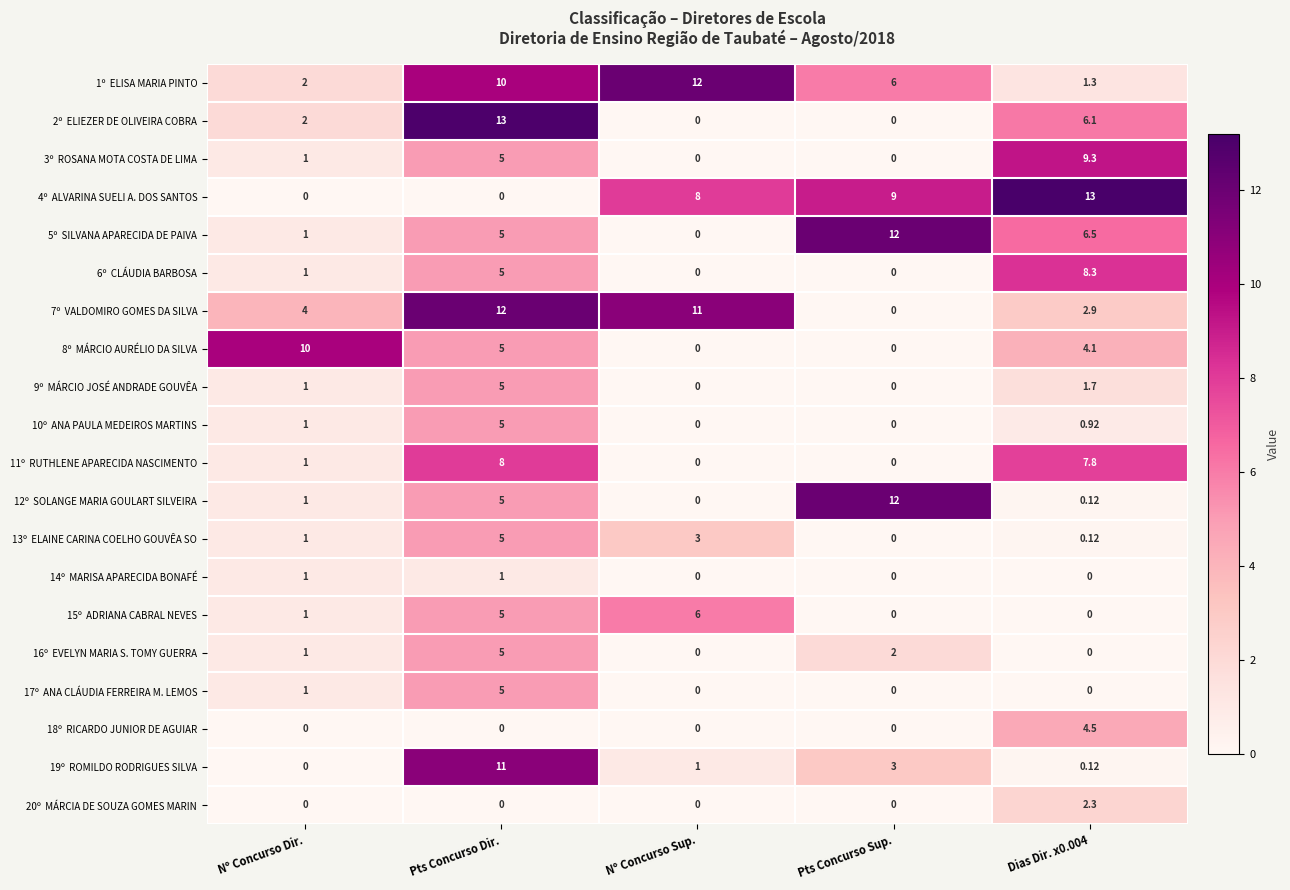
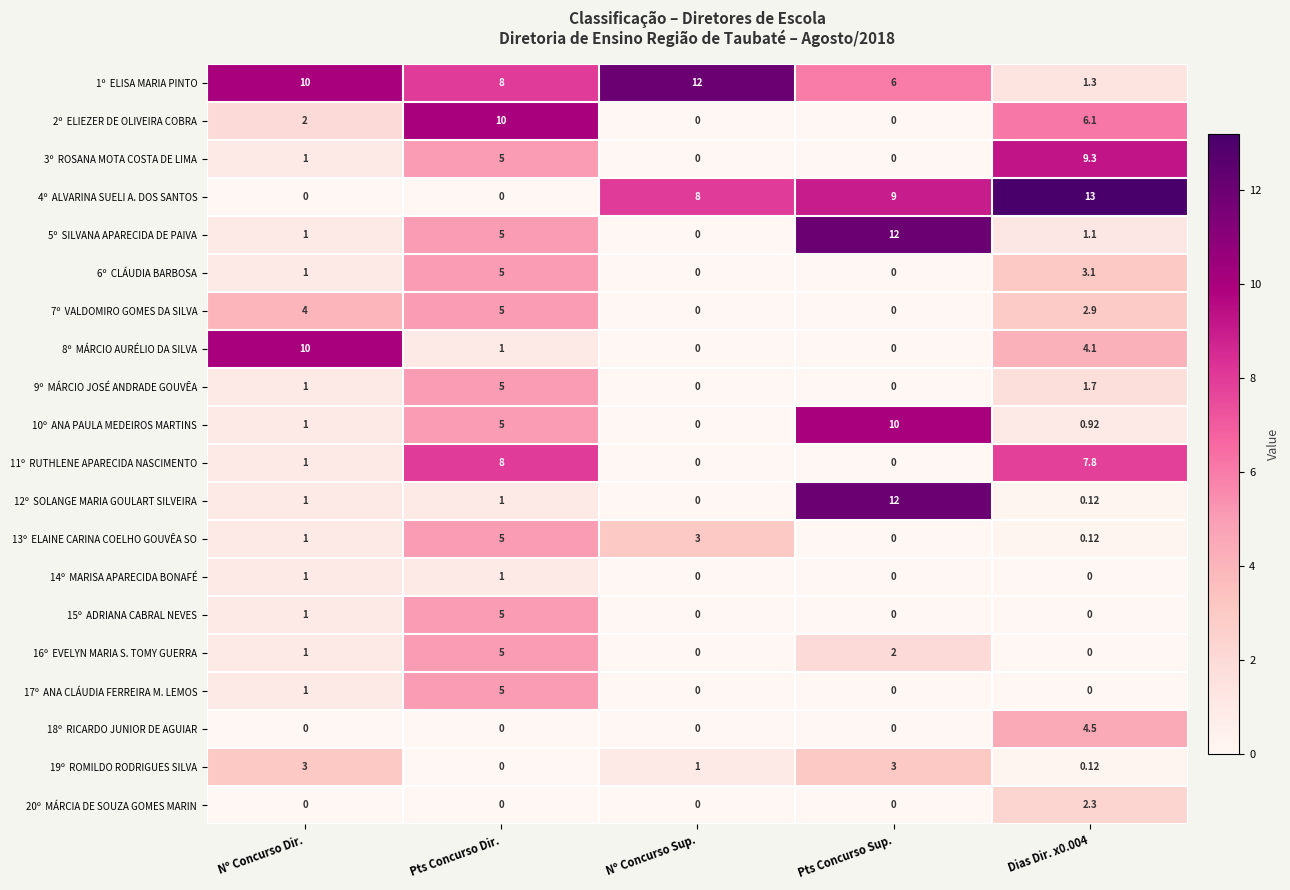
1º ELISA MARIA PINTO, Nº Concurso Dir.: 2 -> 10
1º ELISA MARIA PINTO, Pts Concurso Dir.: 10 -> 8
2º ELIEZER DE OLIVEIRA COBRA, Pts Concurso Dir.: 13 -> 10
5º SILVANA APARECIDA DE PAIVA, Dias Dir. x0.004: 6.5 -> 1.1
6º CLÁUDIA BARBOSA, Dias Dir. x0.004: 8.3 -> 3.1
7º VALDOMIRO GOMES DA SILVA, Pts Concurso Dir.: 12 -> 5
7º VALDOMIRO GOMES DA SILVA, Nº Concurso Sup.: 11 -> 0
8º MÁRCIO AURÉLIO DA SILVA, Pts Concurso Dir.: 5 -> 1
10º ANA PAULA MEDEIROS MARTINS, Pts Concurso Sup.: 0 -> 10
12º SOLANGE MARIA GOULART SILVEIRA, Pts Concurso Dir.: 5 -> 1
15º ADRIANA CABRAL NEVES, Nº Concurso Sup.: 6 -> 0
19º ROMILDO RODRIGUES SILVA, Nº Concurso Dir.: 0 -> 3
19º ROMILDO RODRIGUES SILVA, Pts Concurso Dir.: 11 -> 0
